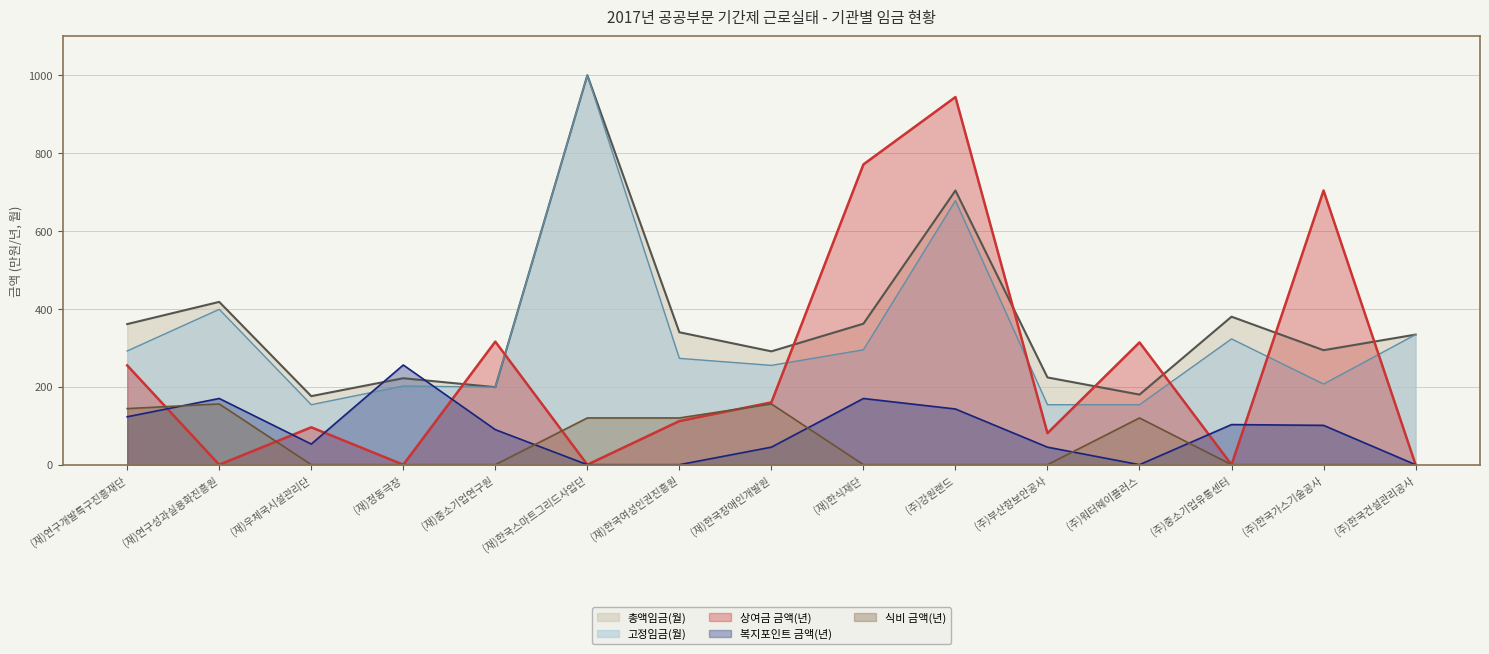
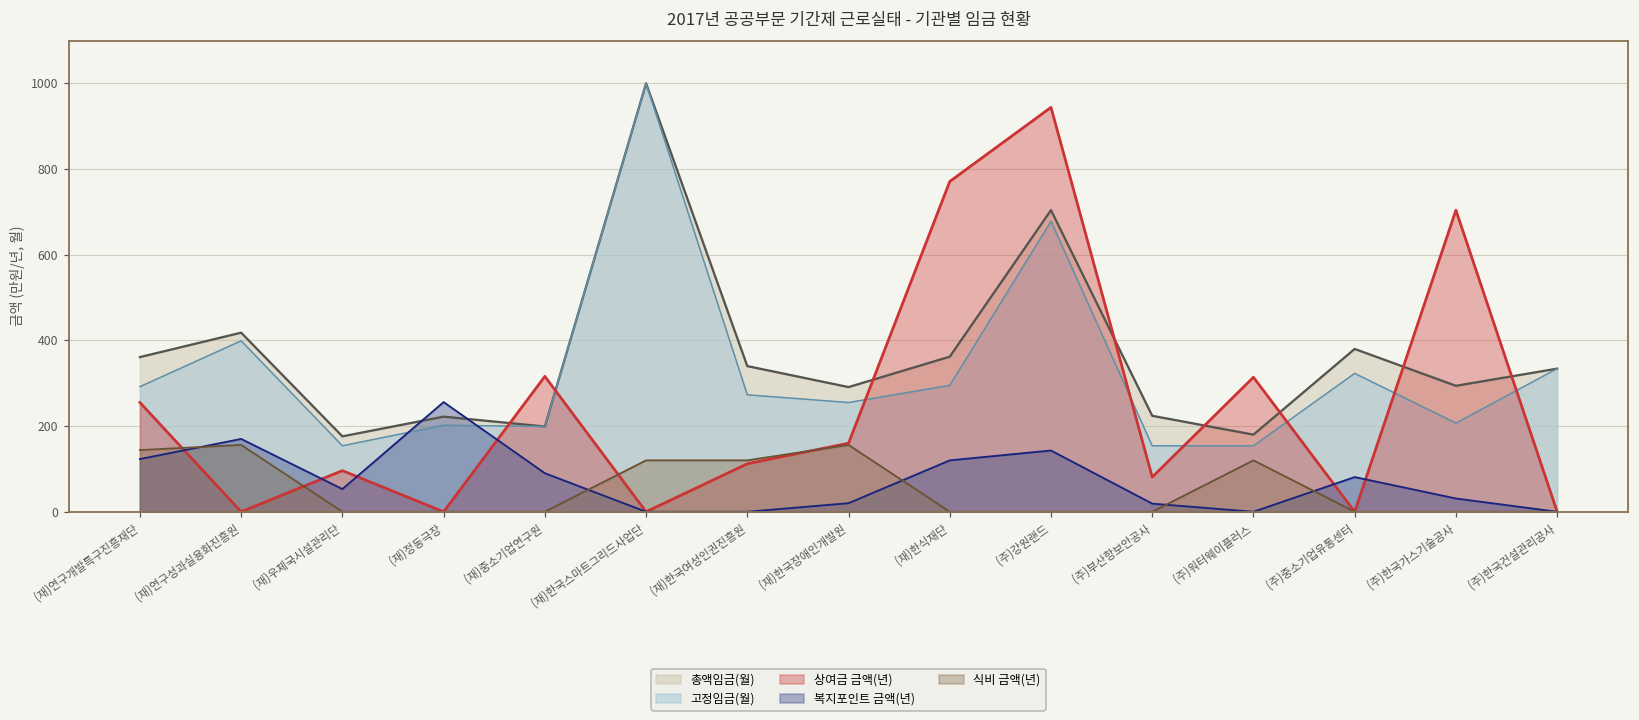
복지포인트 금액(년), (재)한국장애인개발원: 50 -> 20
복지포인트 금액(년), (재)한식재단: 170 -> 120
복지포인트 금액(년), (주)부산항보안공사: 50 -> 20
복지포인트 금액(년), (주)중소기업유통센터: 100 -> 80
복지포인트 금액(년), (주)한국가스기술공사: 100 -> 30
